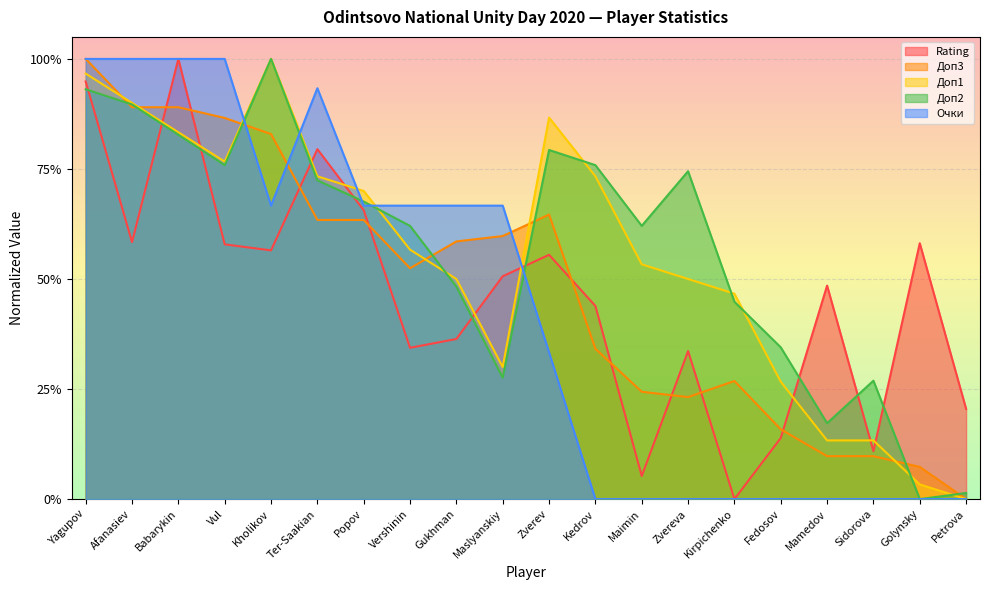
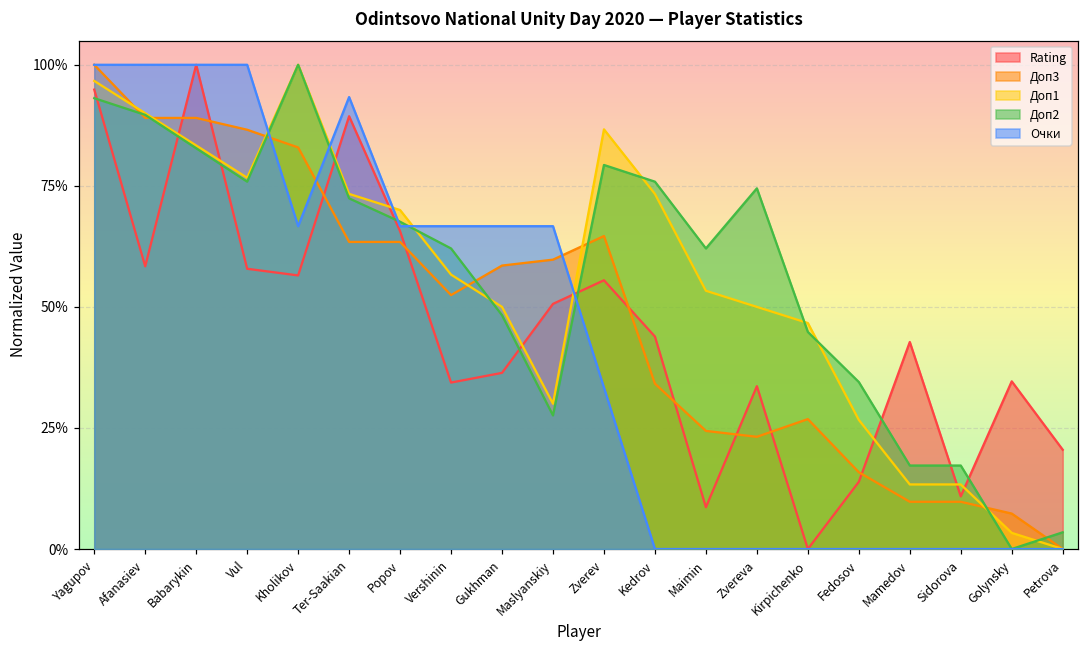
Rating, Ter-Saakian: 80% -> 89%
Rating, Maimin: 5% -> 9%
Rating, Mamedov: 49% -> 43%
Доп2, Sidorova: 27% -> 17%
Rating, Golynsky: 58% -> 35%
Доп2, Petrova: 1% -> 3%
